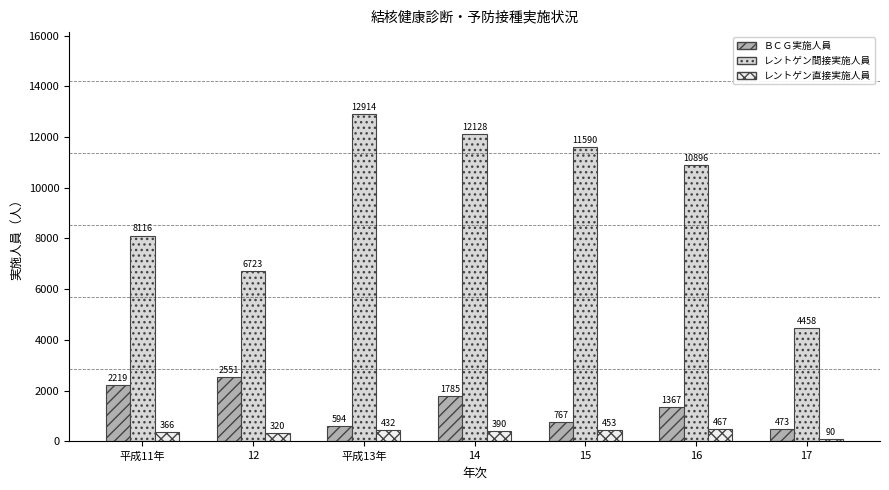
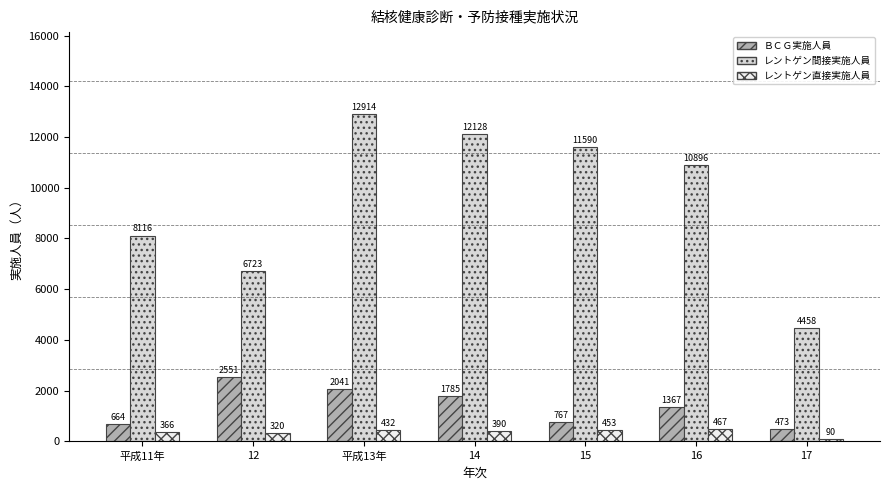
ＢＣＧ実施人員, 平成11年: 2219 -> 664
ＢＣＧ実施人員, 平成13年: 594 -> 2041
